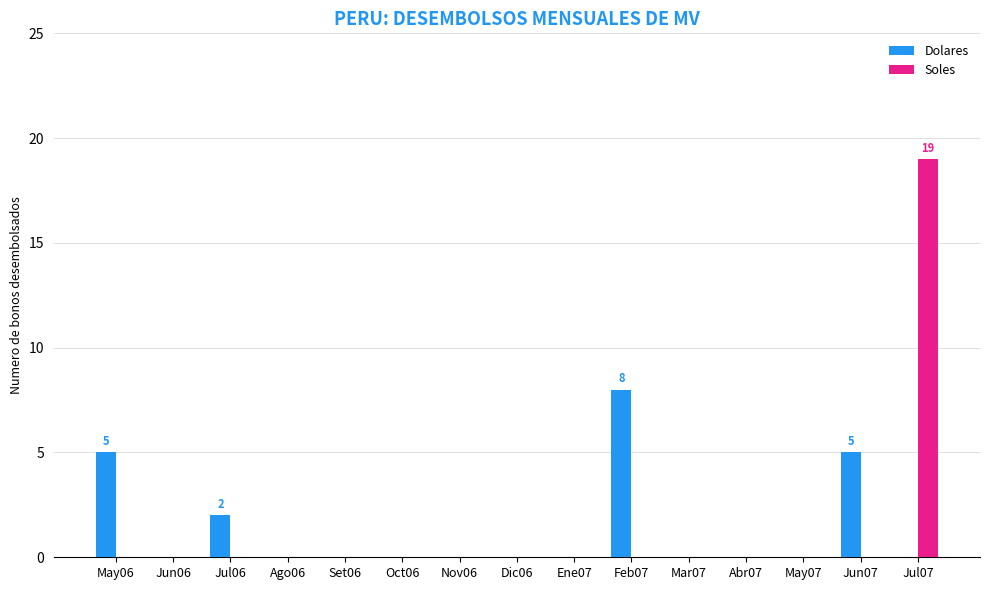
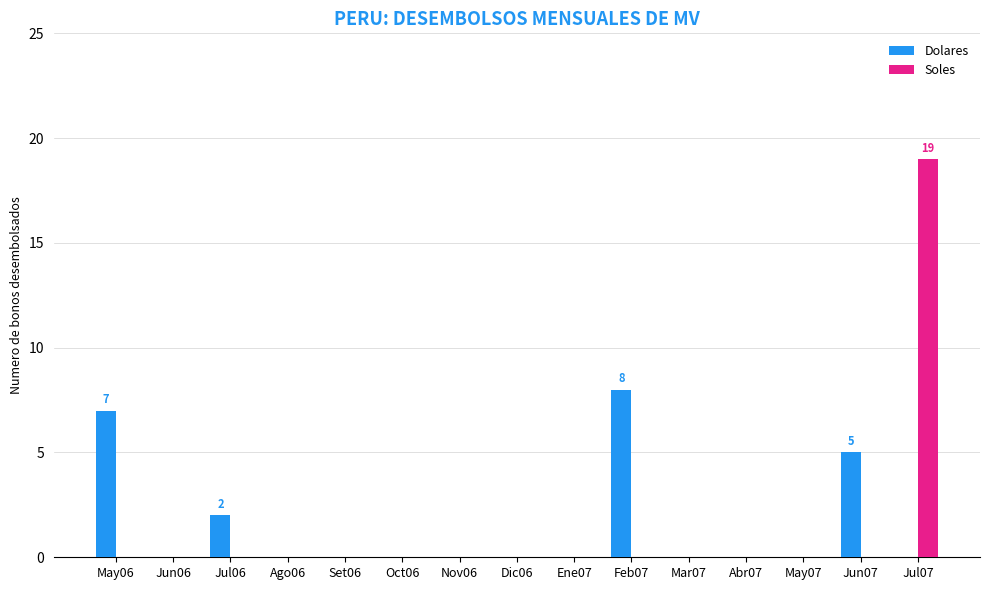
Dolares, May06: 5 -> 7
